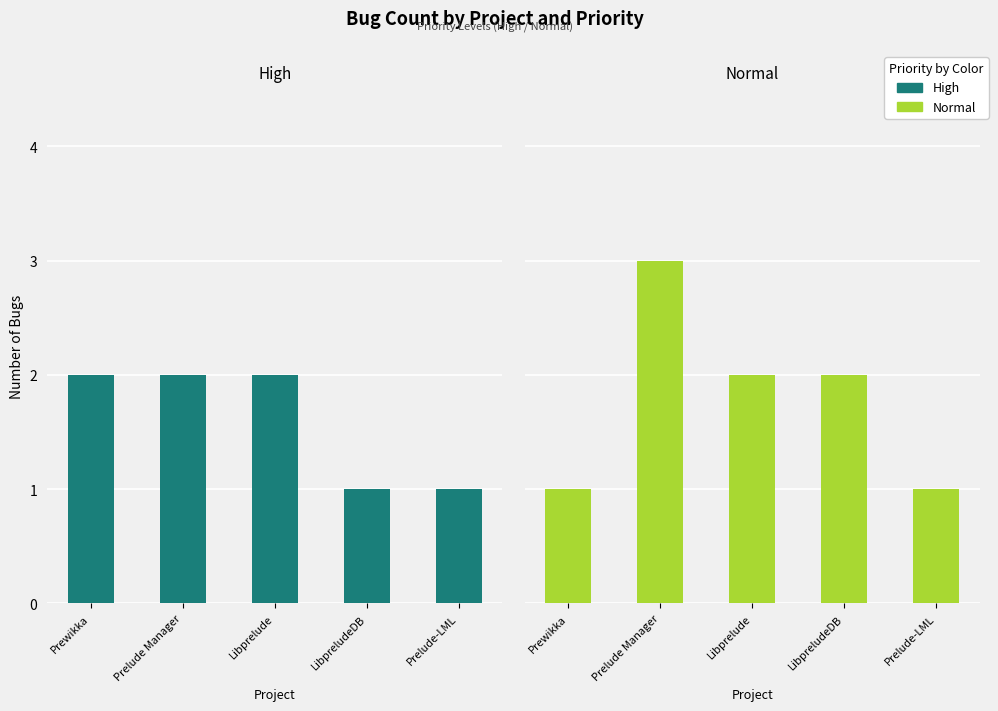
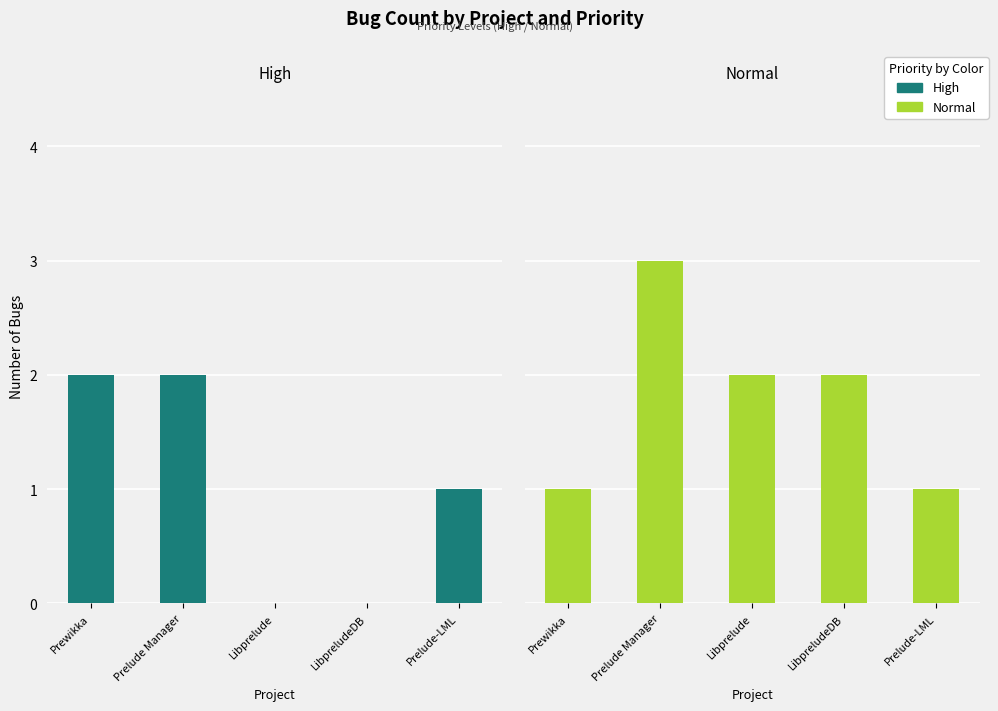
High, Libprelude: 2 -> 0
High, LibpreludeDB: 1 -> 0
